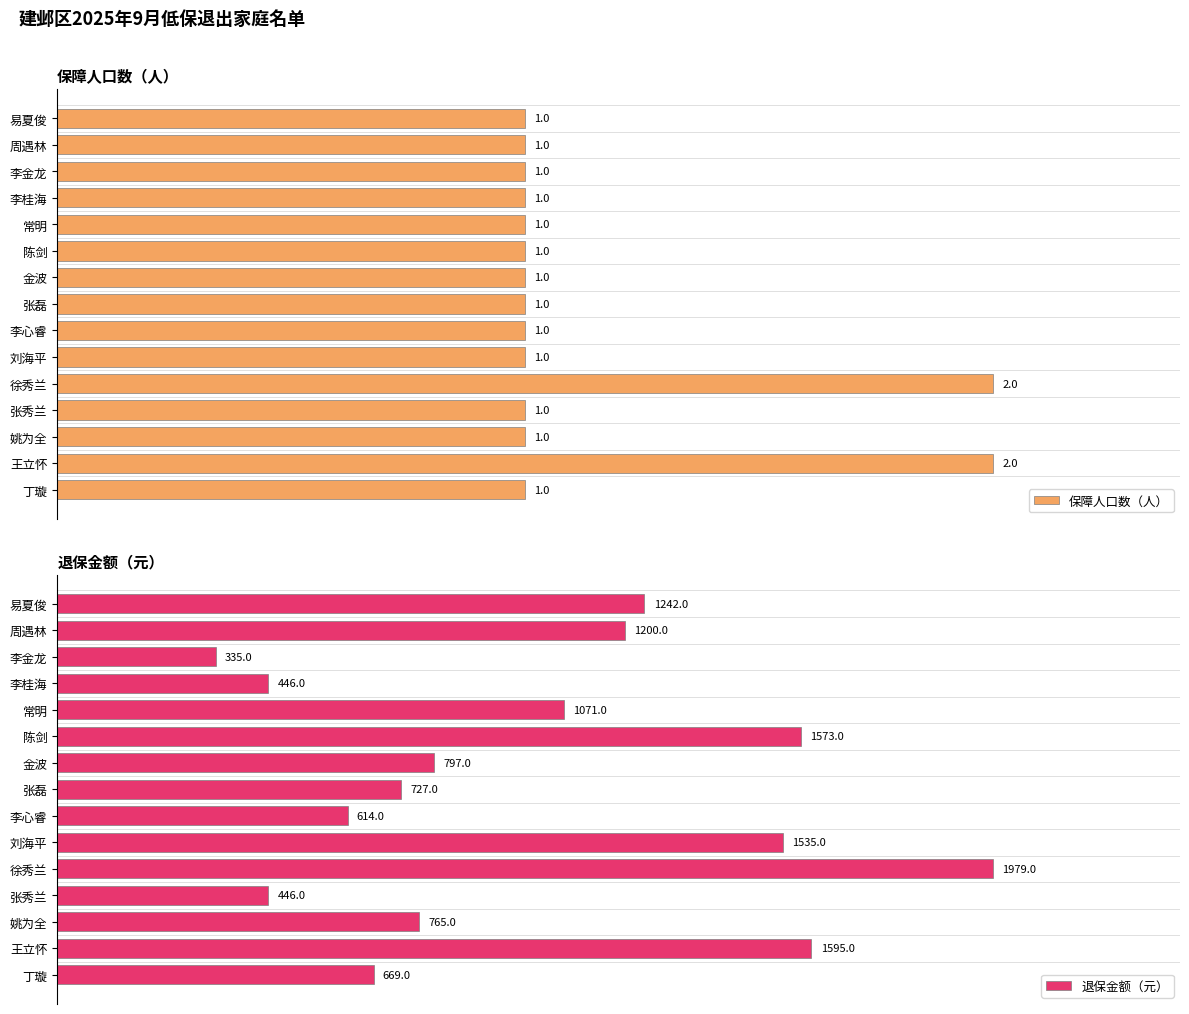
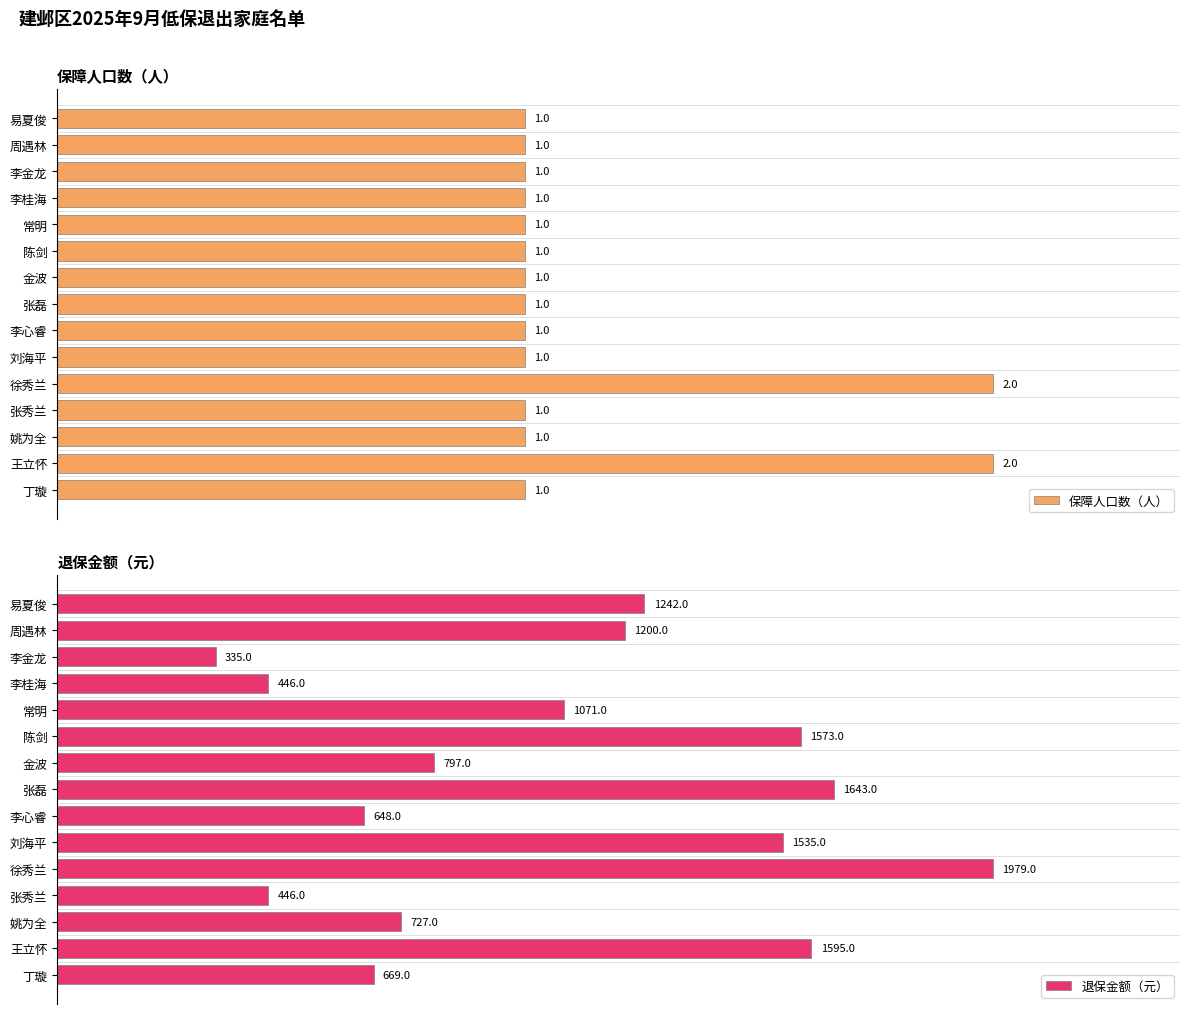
退保金额（元）, 张磊: 727.0 -> 1643.0
退保金额（元）, 李心睿: 614.0 -> 648.0
退保金额（元）, 姚为全: 765.0 -> 727.0
